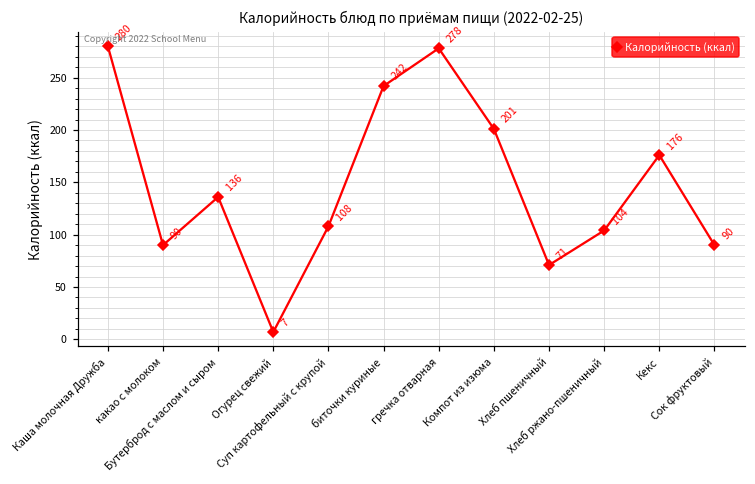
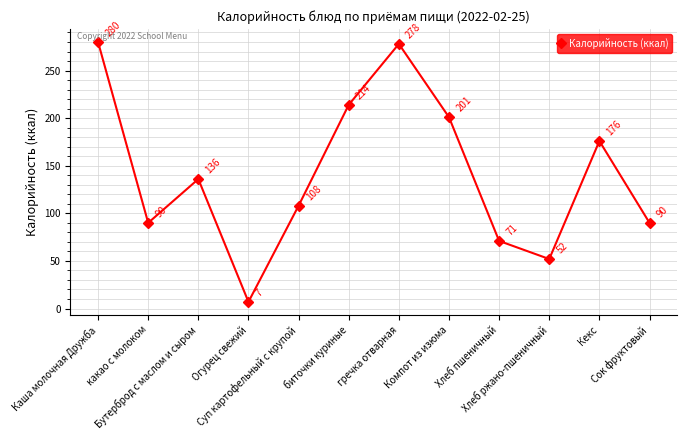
биточки куриные: 242 -> 214
Хлеб ржано-пшеничный: 104 -> 52
